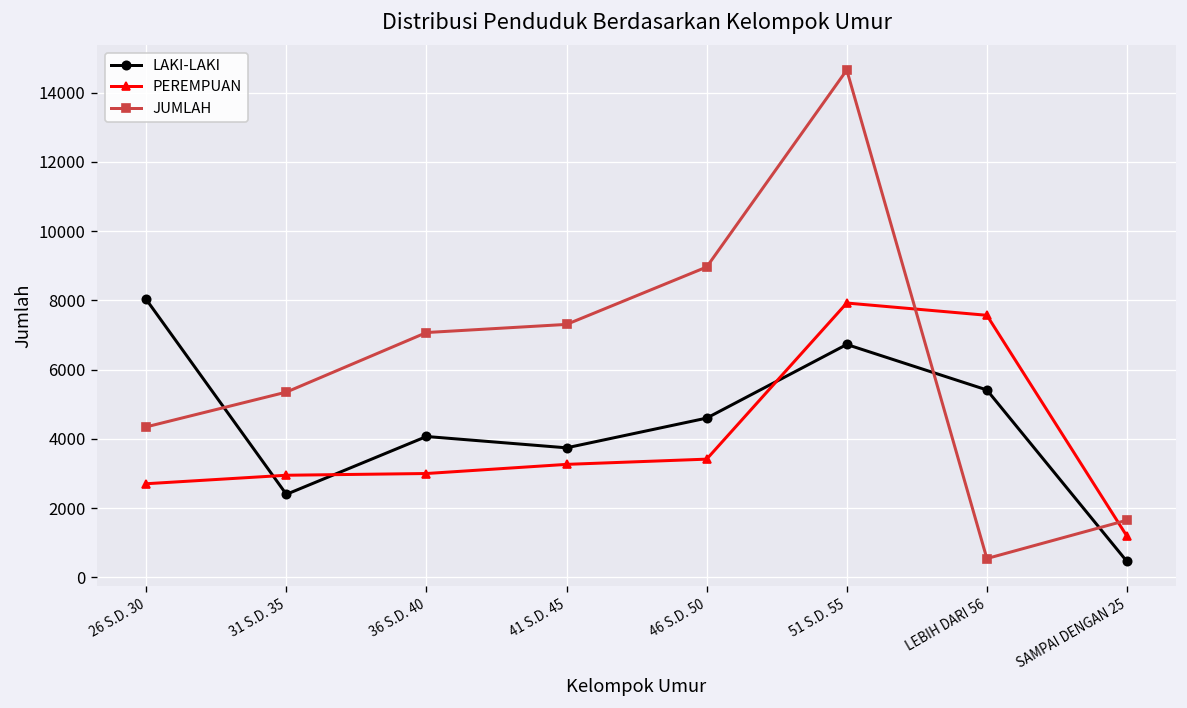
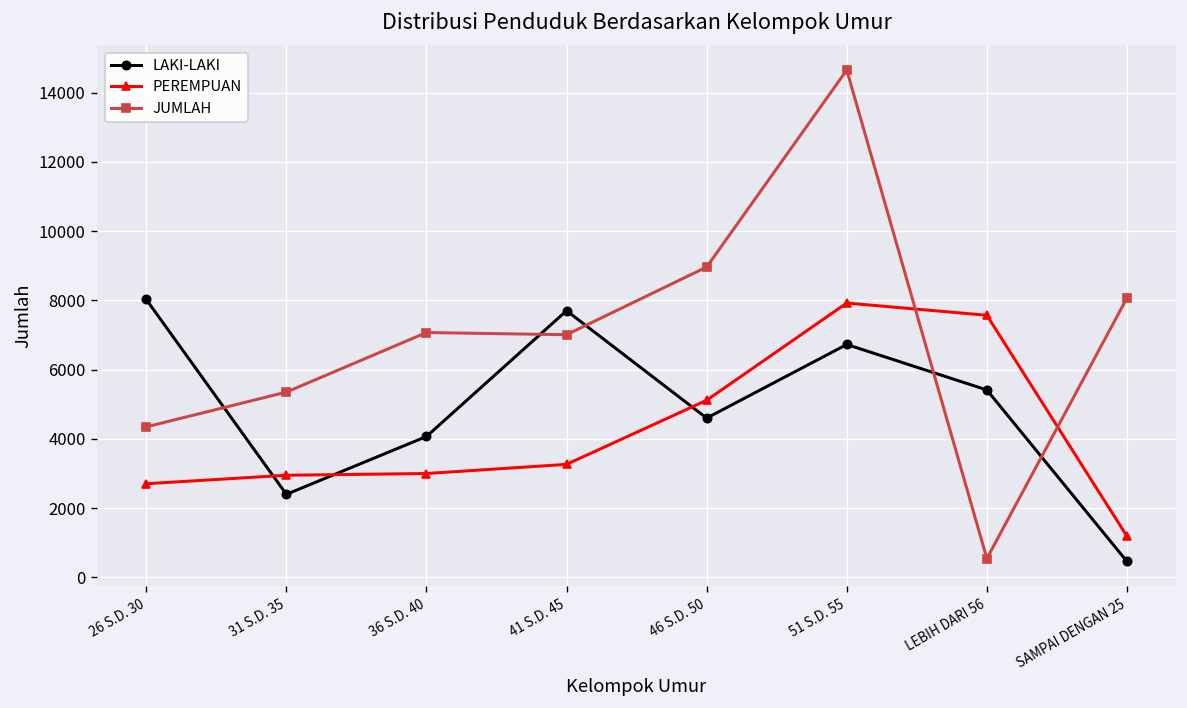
LAKI-LAKI, 41 S.D. 45: 3700 -> 7700
JUMLAH, 41 S.D. 45: 7300 -> 7000
PEREMPUAN, 46 S.D. 50: 3400 -> 5100
JUMLAH, SAMPAI DENGAN 25: 1700 -> 8100
